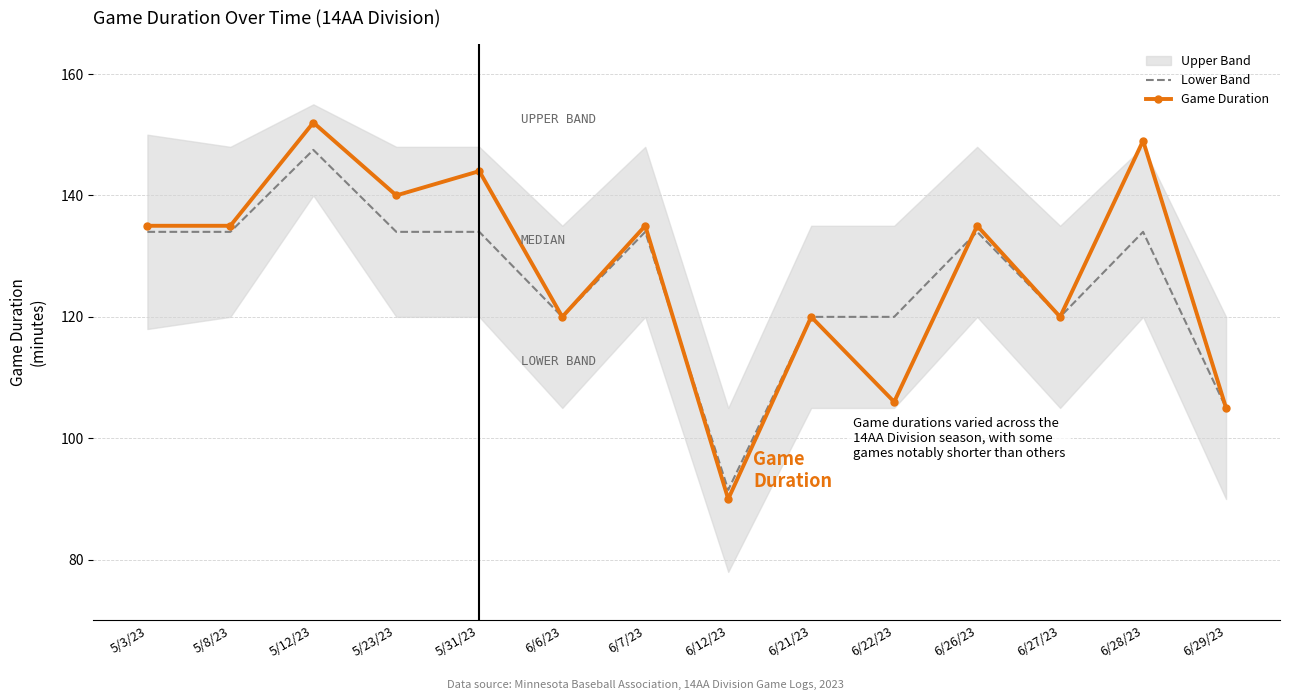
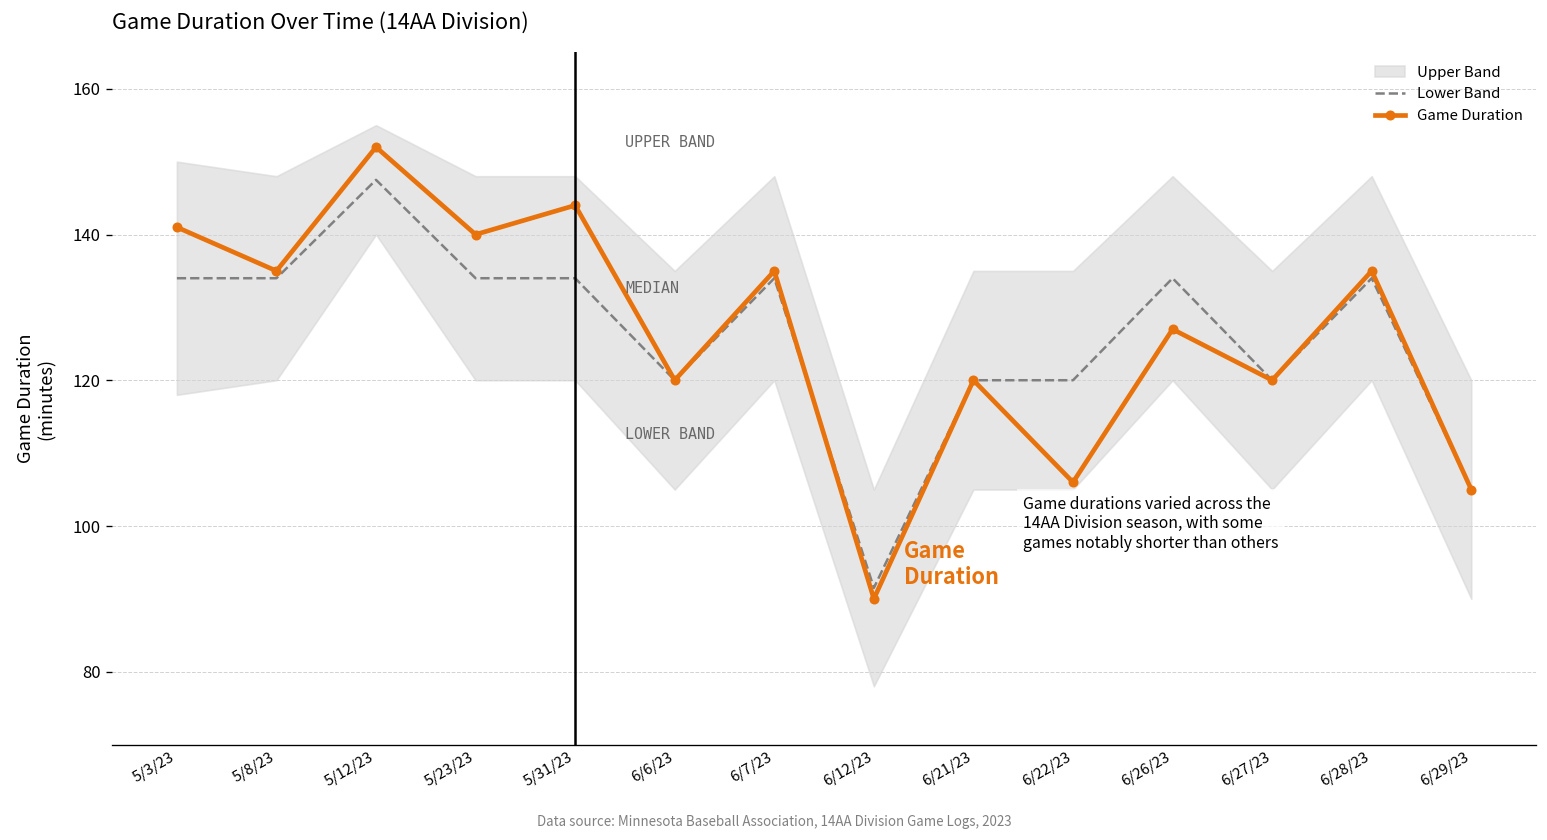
Game Duration, 5/3/23: 135 -> 141
Game Duration, 6/26/23: 135 -> 127
Game Duration, 6/28/23: 149 -> 135
